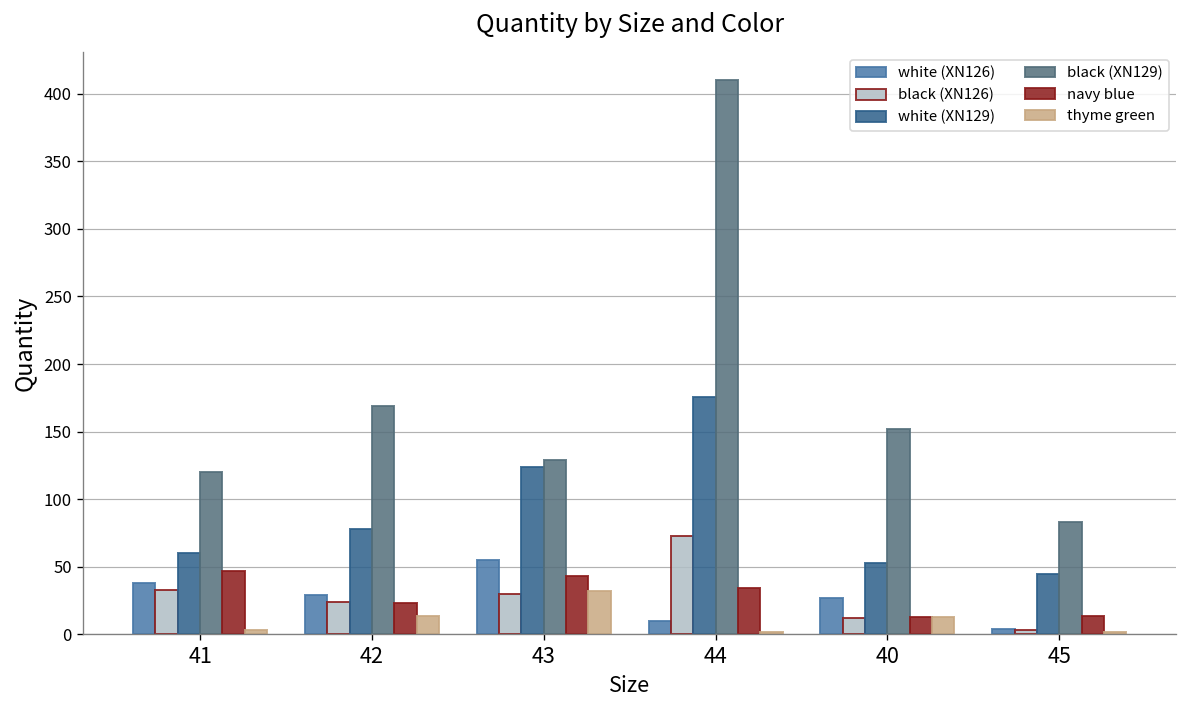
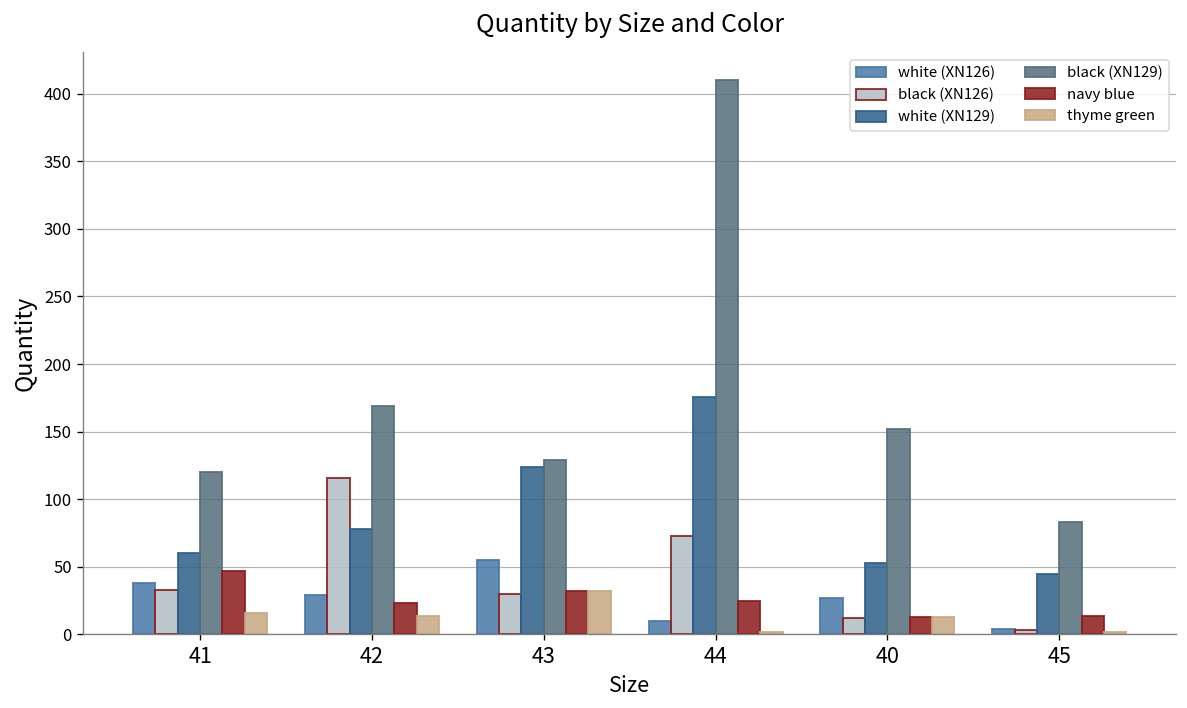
thyme green, 41: 3 -> 16
black (XN126), 42: 24 -> 116
navy blue, 43: 43 -> 32
navy blue, 44: 34 -> 25
